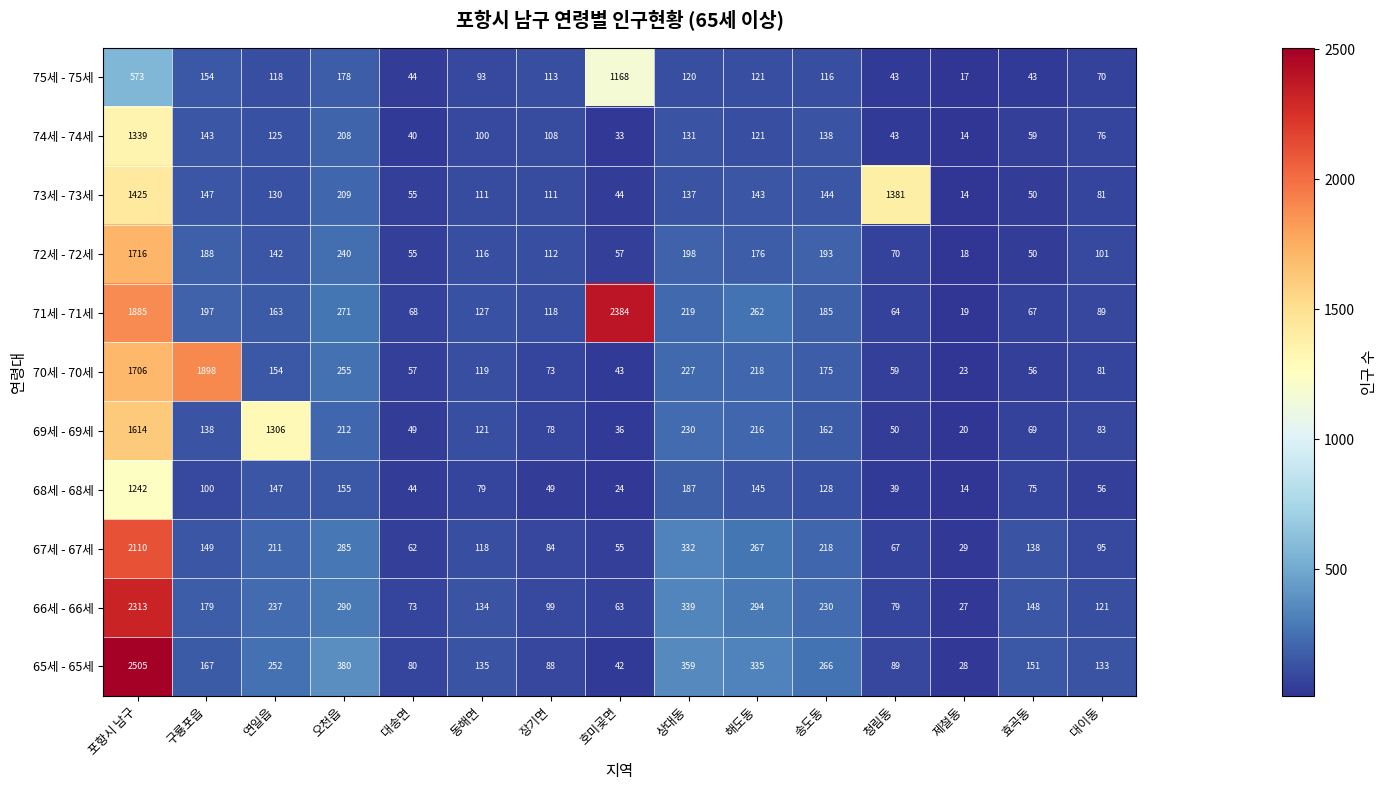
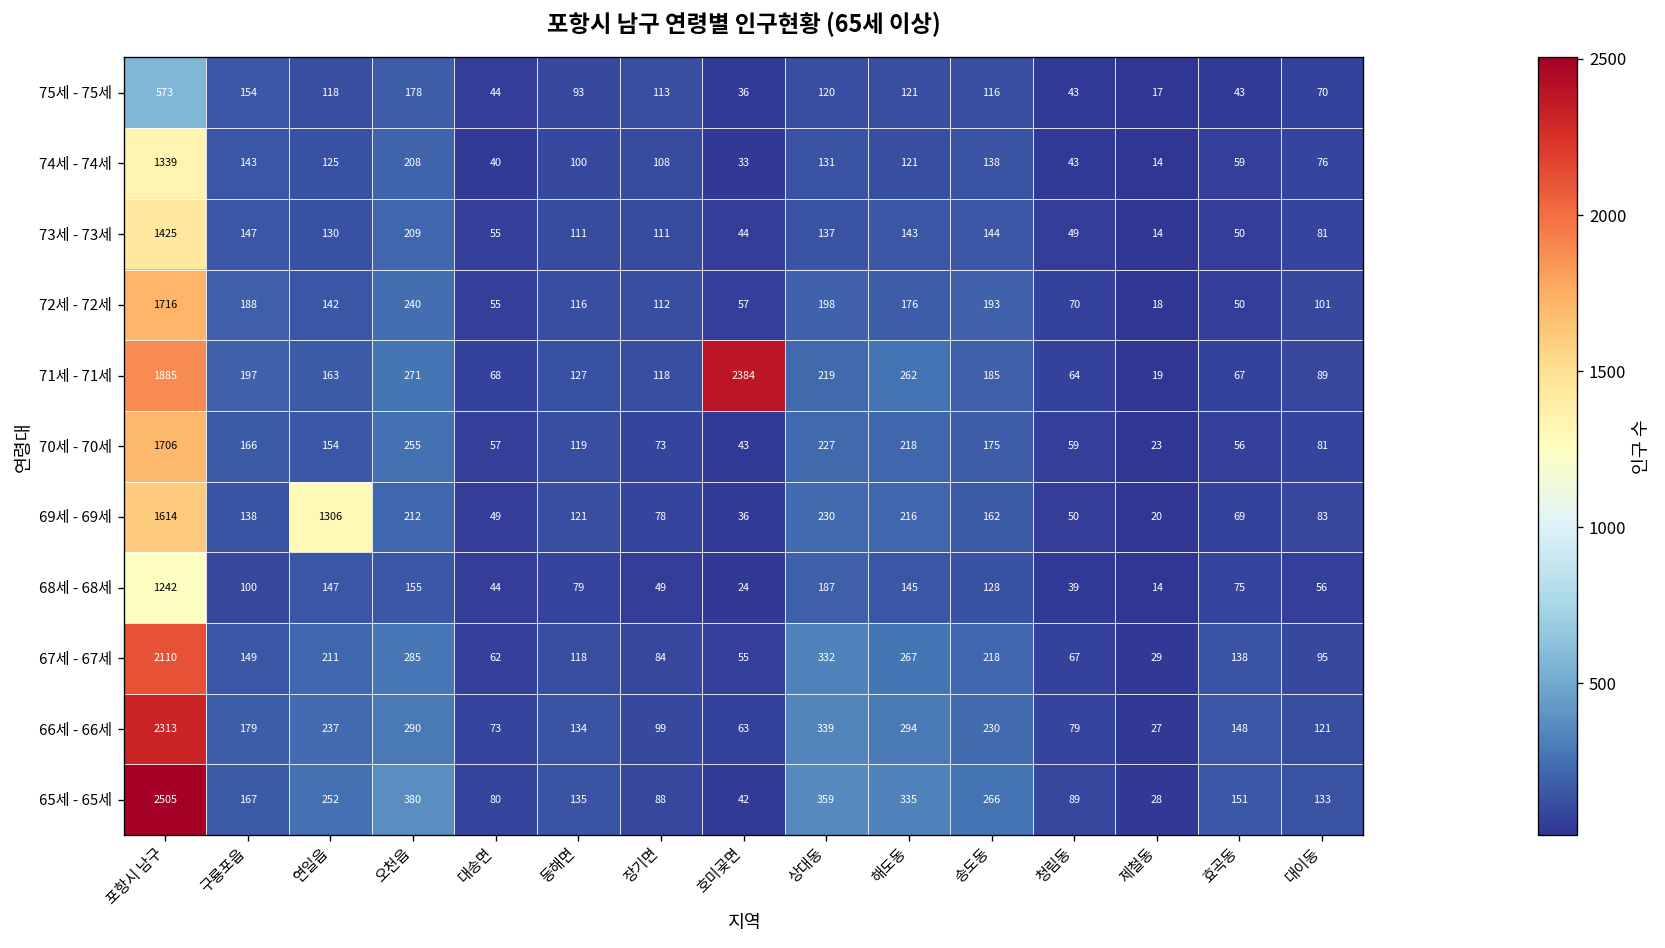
75세 - 75세, 호미곶면: 1168 -> 36
73세 - 73세, 청림동: 1381 -> 49
70세 - 70세, 구룡포읍: 1898 -> 166
